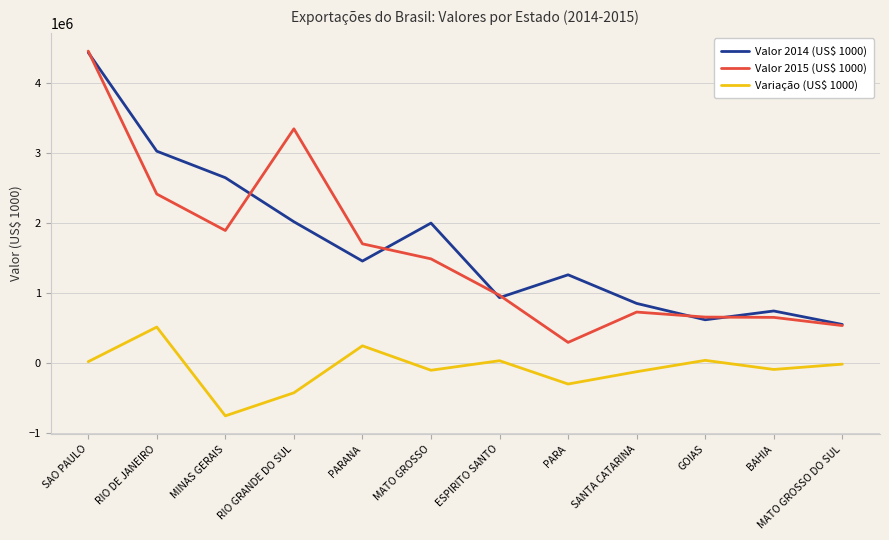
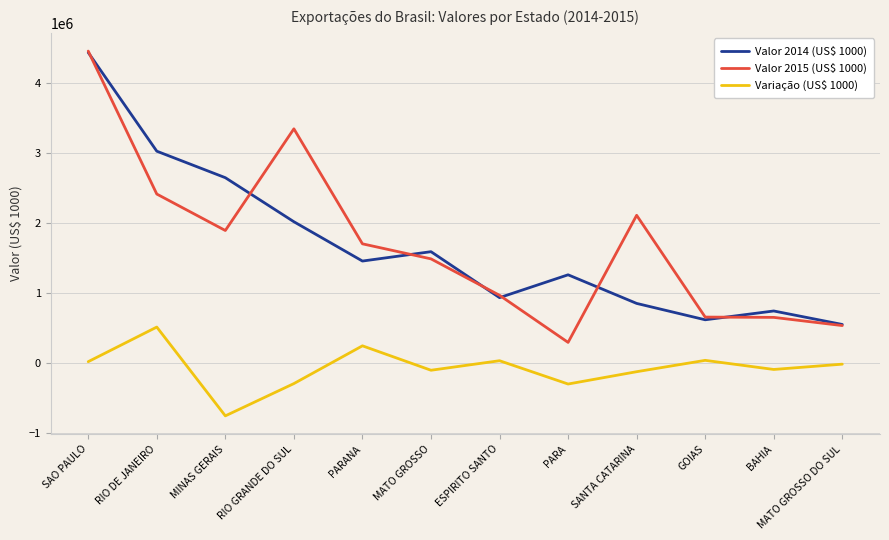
Variação (US$ 1000), RIO GRANDE DO SUL: -400000 -> -300000
Valor 2014 (US$ 1000), MATO GROSSO: 2000000 -> 1600000
Valor 2015 (US$ 1000), SANTA CATARINA: 700000 -> 2100000
